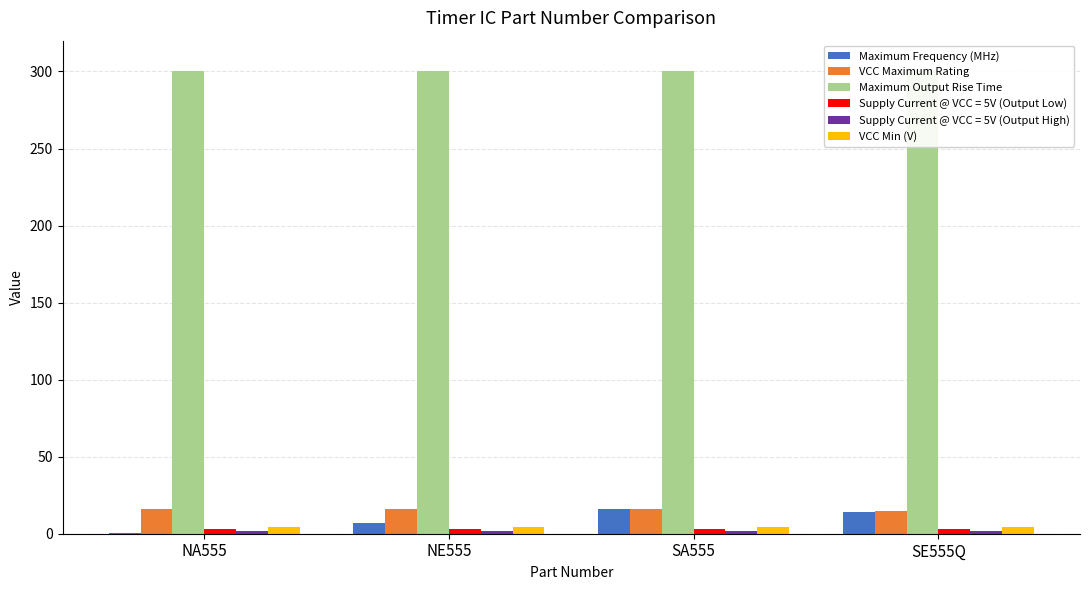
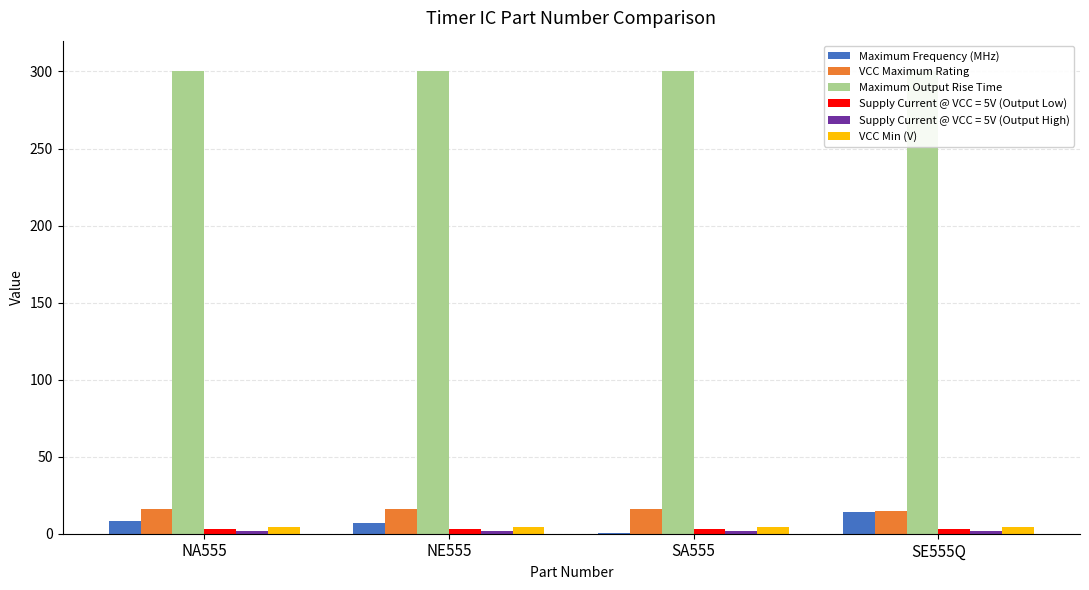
Maximum Frequency (MHz), NA555: 1 -> 8
Maximum Frequency (MHz), SA555: 16 -> 1
